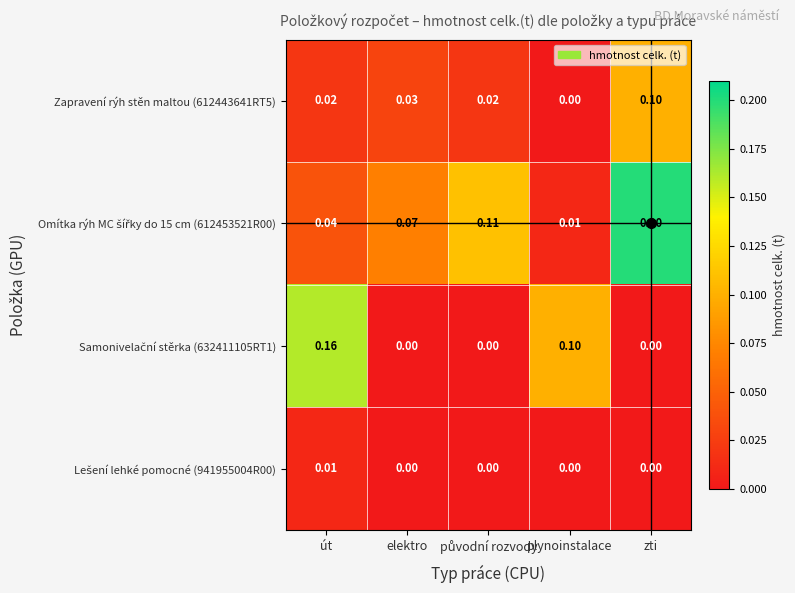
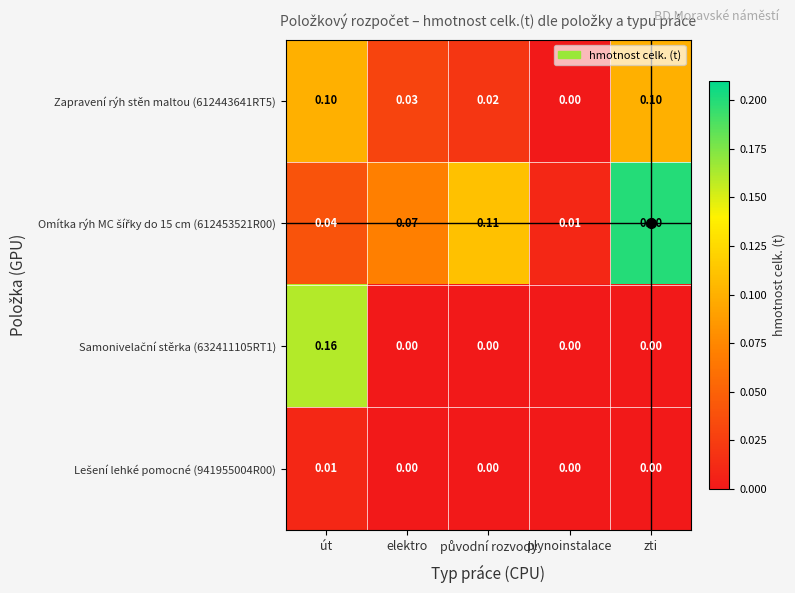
Zapravení rýh stěn maltou (612443641RT5), út: 0.02 -> 0.10
Samonivelační stěrka (632411105RT1), plynoinstalace: 0.10 -> 0.00
